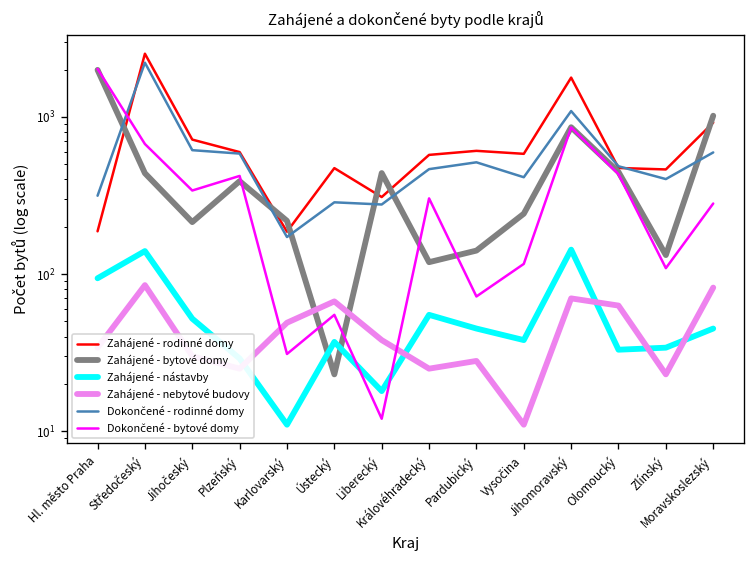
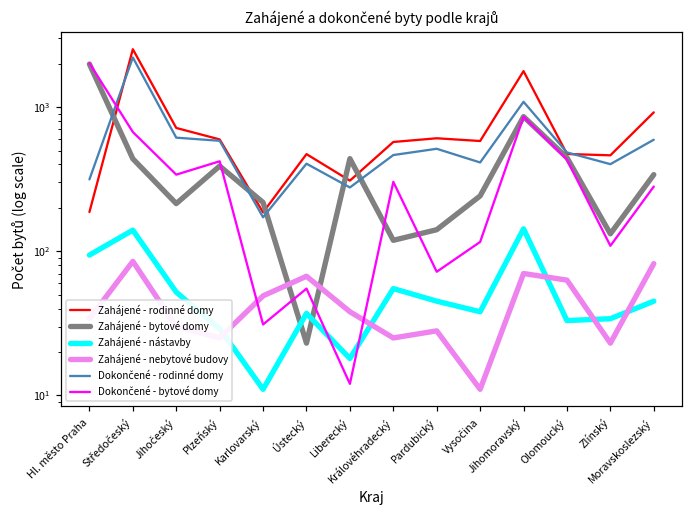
Dokončené - rodinné domy, Ústecký: 290 -> 410
Zahájené - bytové domy, Moravskoslezský: 1000 -> 340
